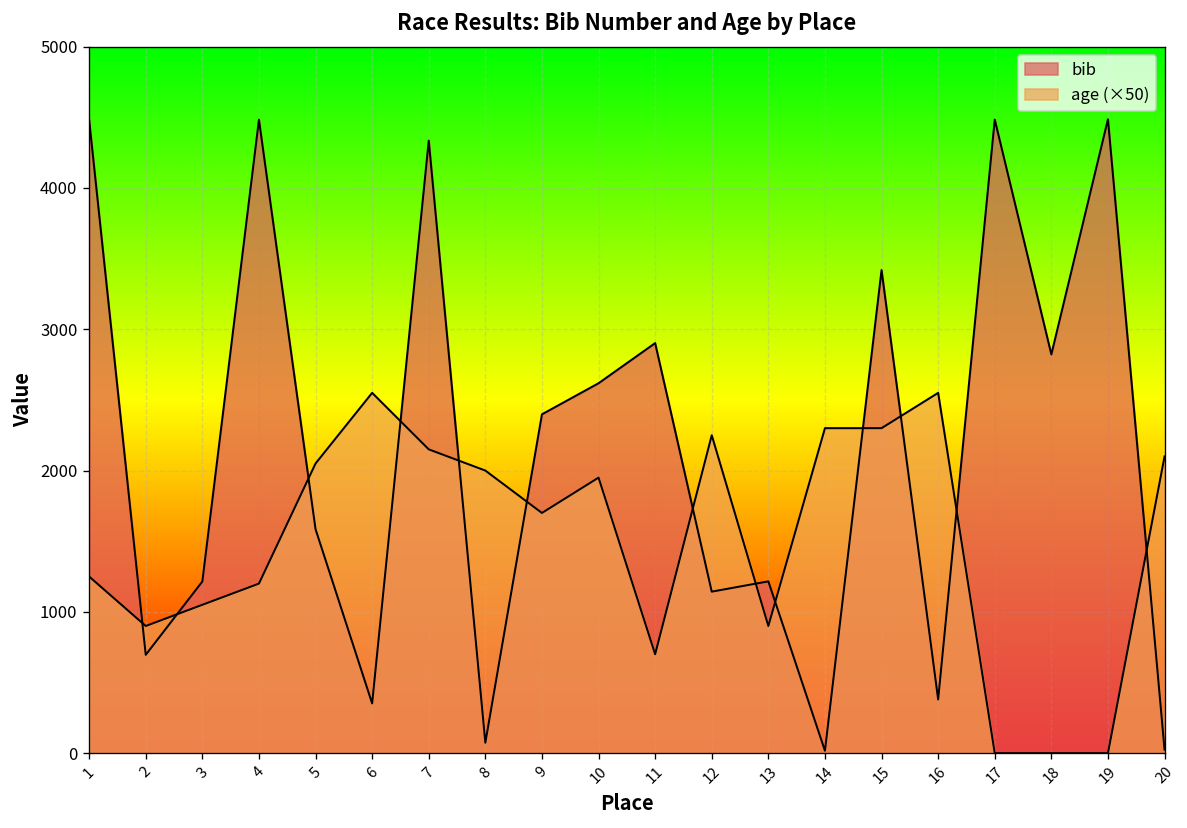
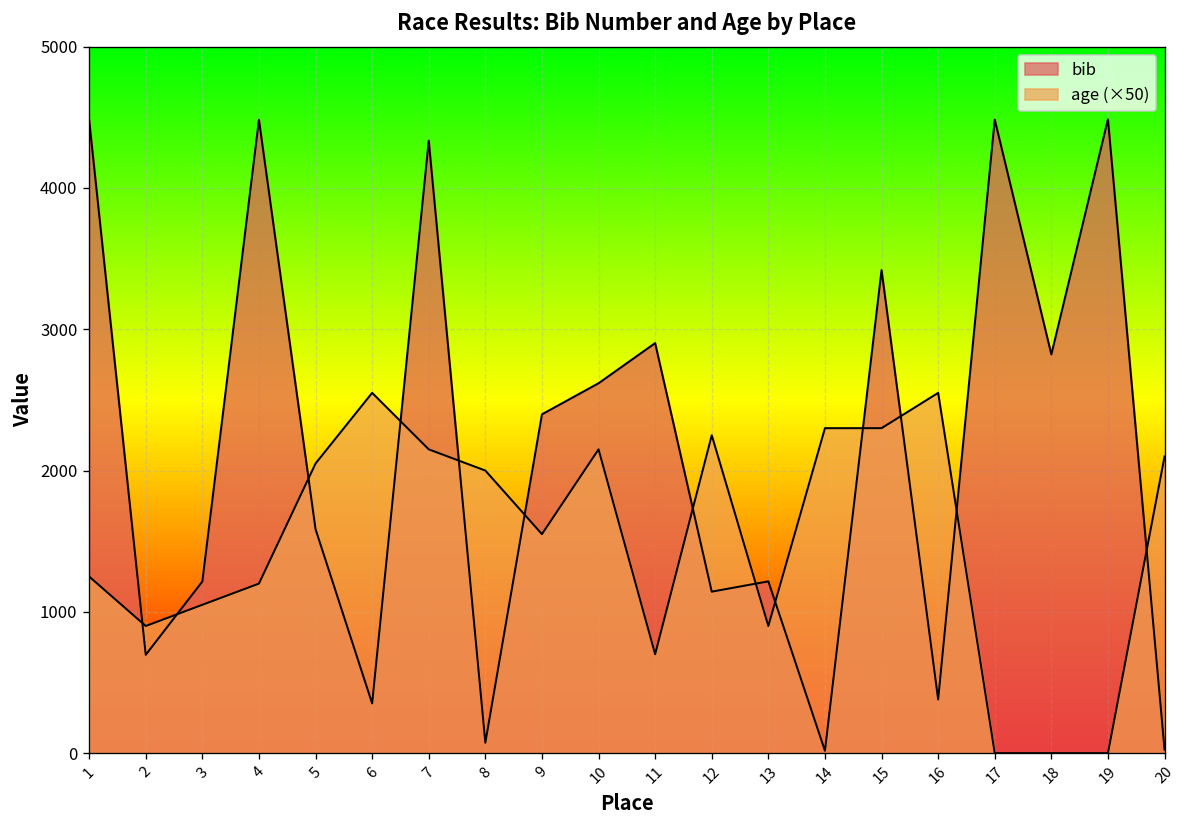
age (×50), 9: 1700 -> 1550
age (×50), 10: 1950 -> 2150
